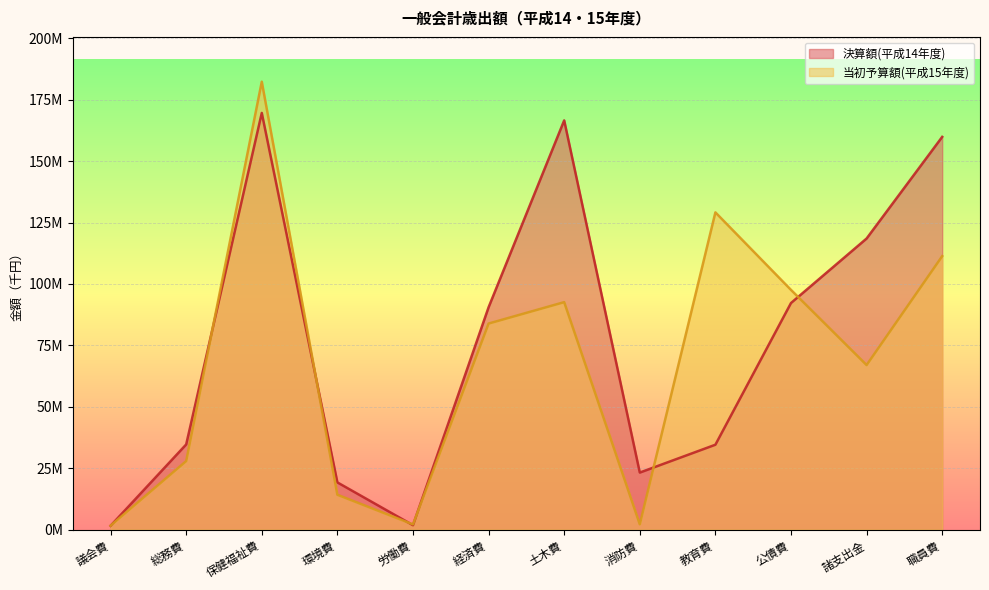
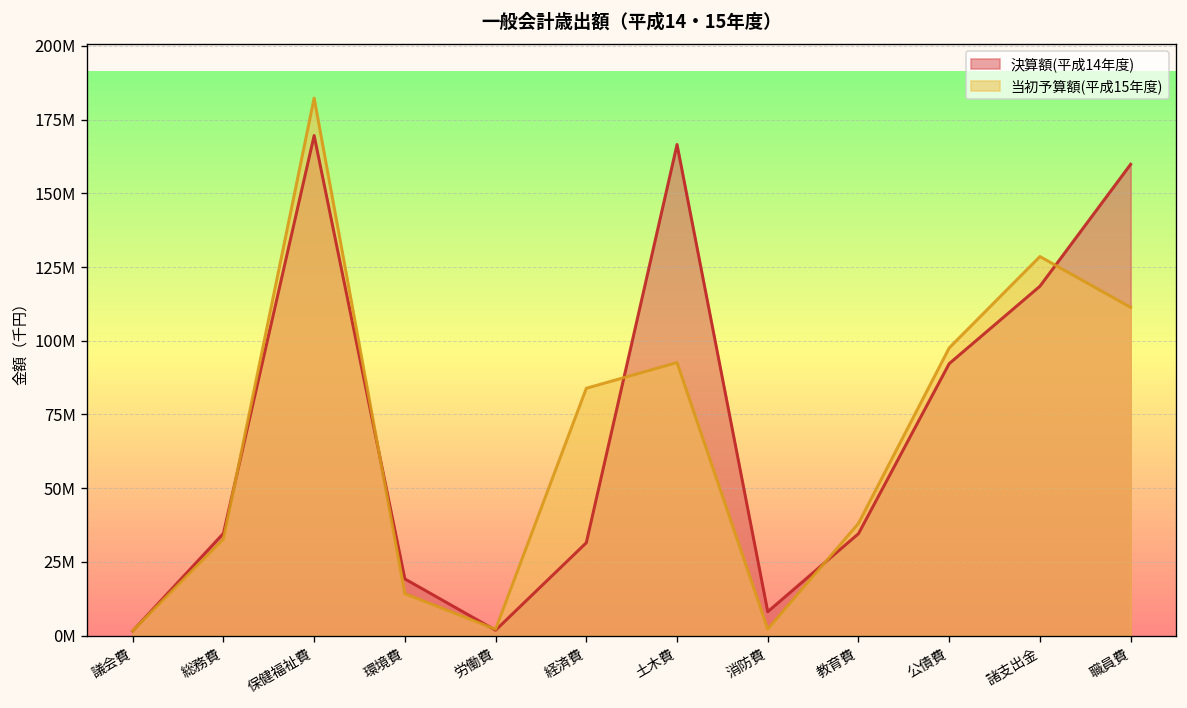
当初予算額(平成15年度), 総務費: 28000000 -> 33000000
決算額(平成14年度), 経済費: 91000000 -> 31000000
決算額(平成14年度), 消防費: 23000000 -> 8000000
当初予算額(平成15年度), 教育費: 129000000 -> 38000000
当初予算額(平成15年度), 諸支出金: 67000000 -> 129000000
